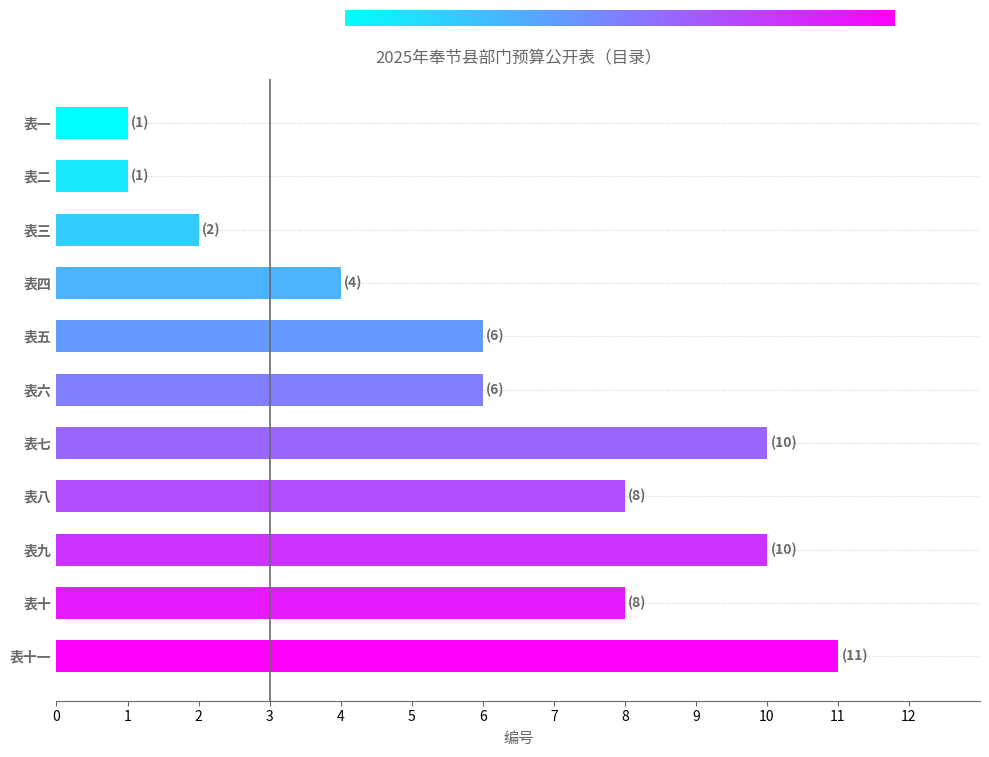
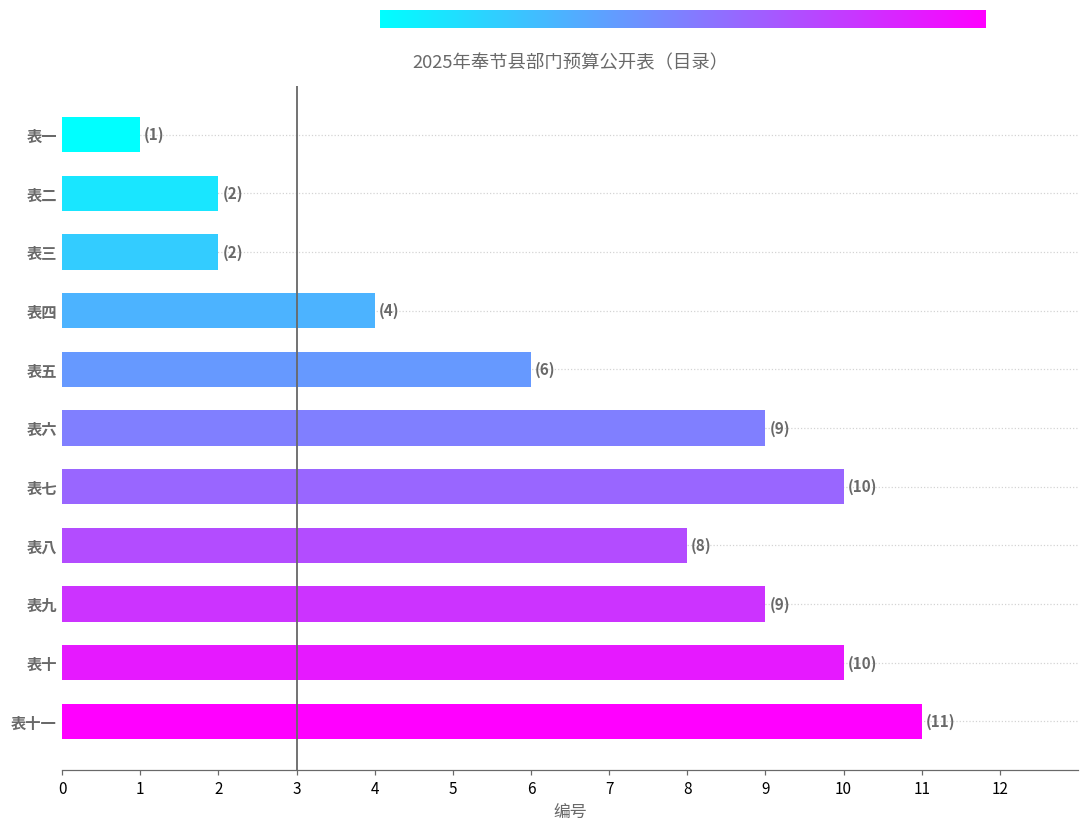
表二: (1) -> (2)
表六: (6) -> (9)
表九: (10) -> (9)
表十: (8) -> (10)
